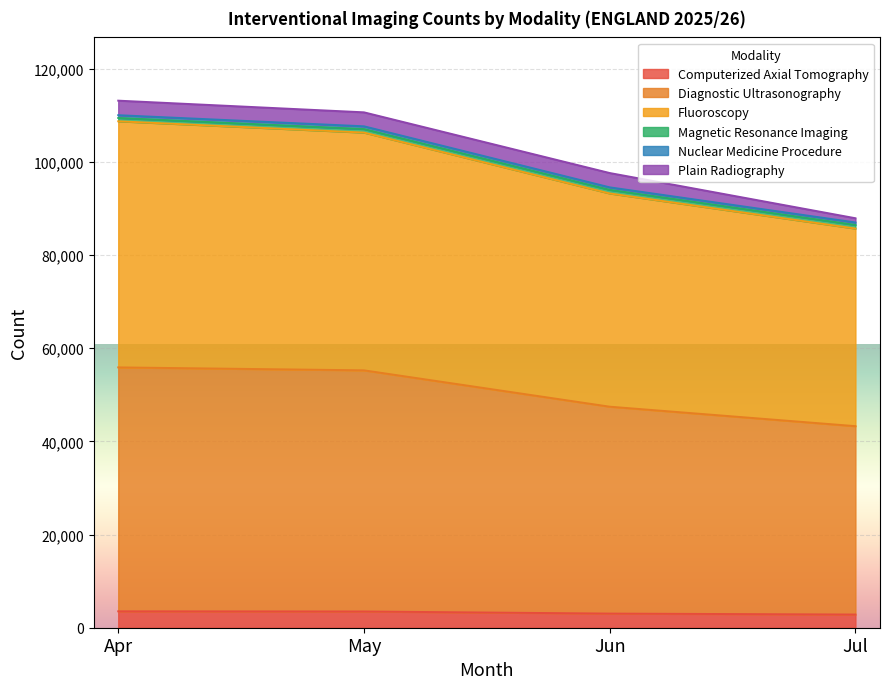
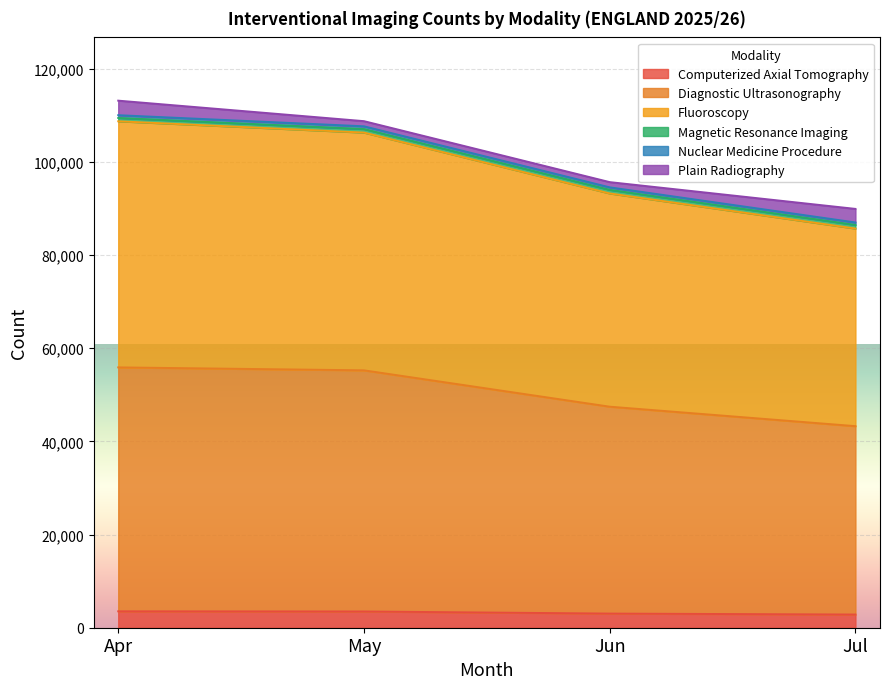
Plain Radiography, May: 3,000 -> 1,000
Plain Radiography, Jun: 3,000 -> 1,000
Plain Radiography, Jul: 1,000 -> 3,000
